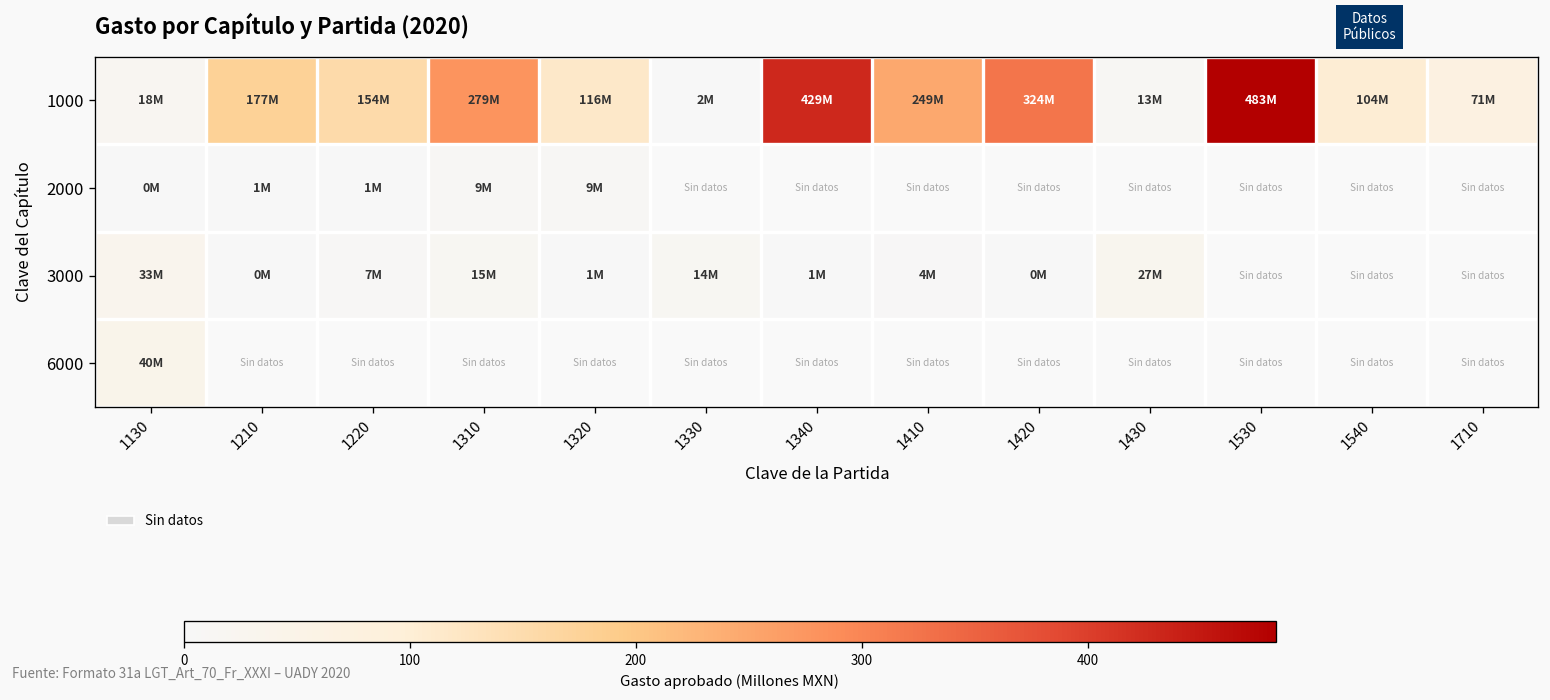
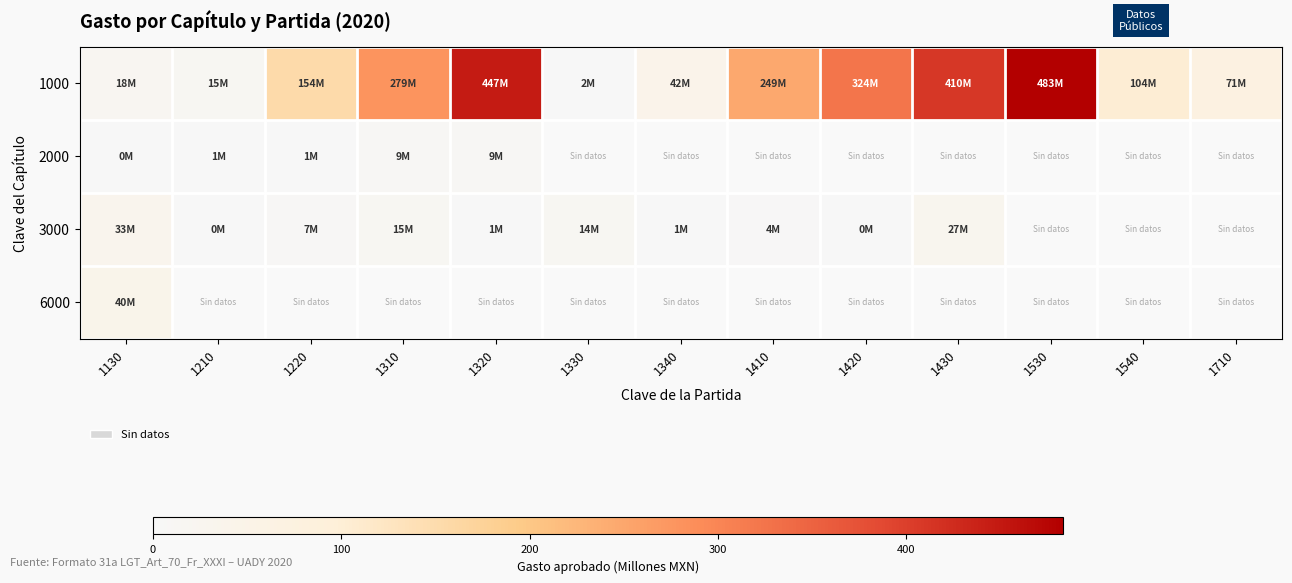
1000, 1210: 177M -> 15M
1000, 1320: 116M -> 447M
1000, 1340: 429M -> 42M
1000, 1430: 13M -> 410M
